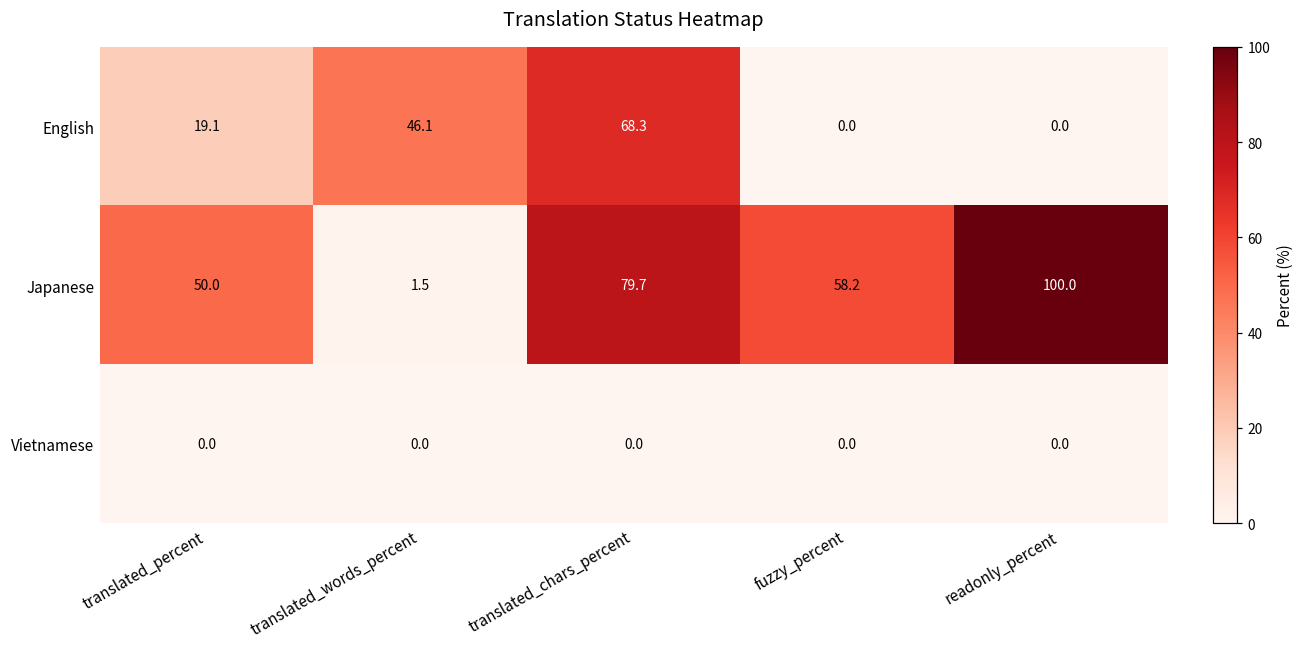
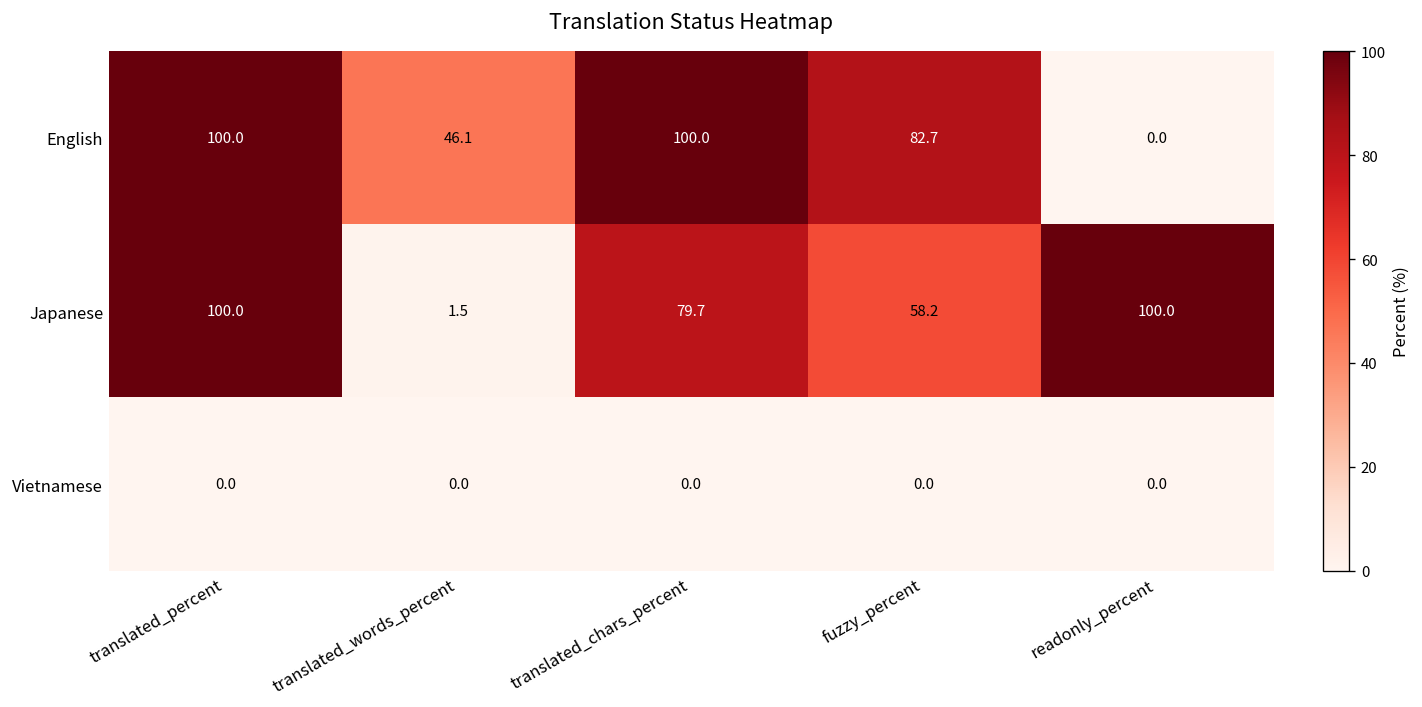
English, translated_percent: 19.1 -> 100.0
English, translated_chars_percent: 68.3 -> 100.0
English, fuzzy_percent: 0.0 -> 82.7
Japanese, translated_percent: 50.0 -> 100.0
